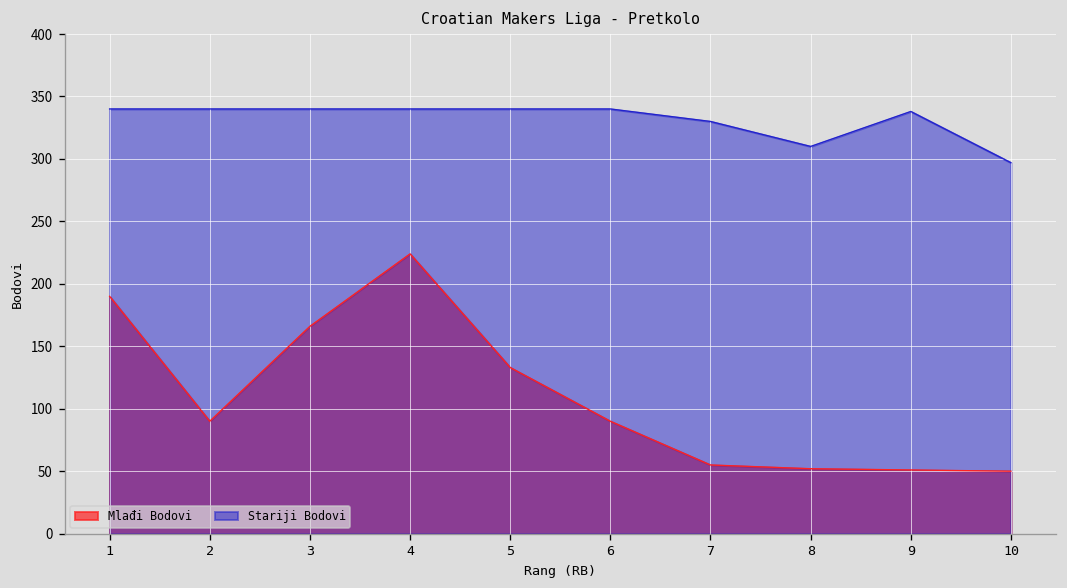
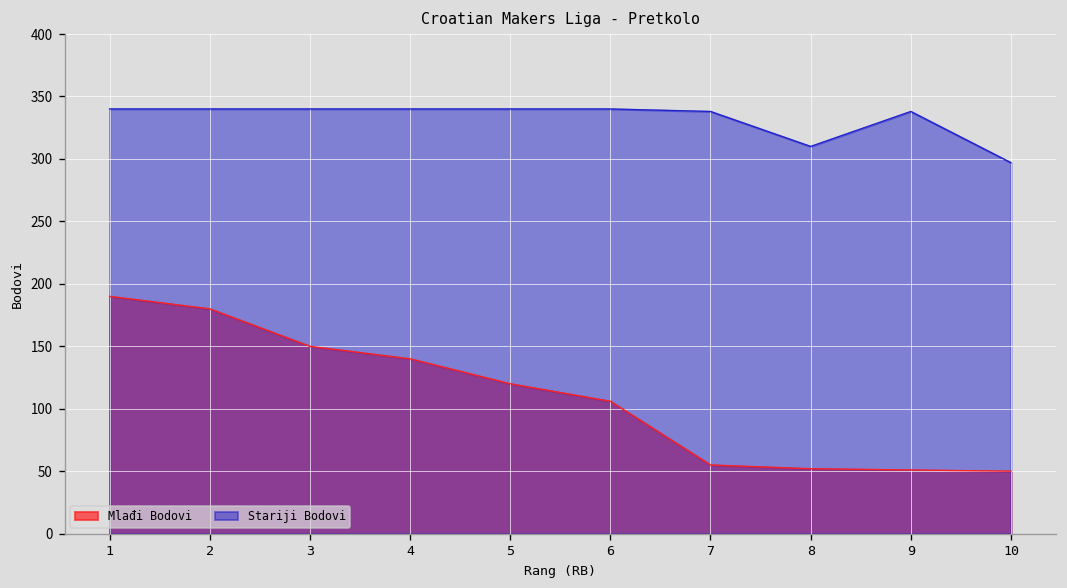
Mlađi Bodovi, 2: 90 -> 180
Mlađi Bodovi, 3: 166 -> 150
Mlađi Bodovi, 4: 224 -> 140
Mlađi Bodovi, 5: 133 -> 120
Mlađi Bodovi, 6: 90 -> 106
Stariji Bodovi, 7: 330 -> 338
